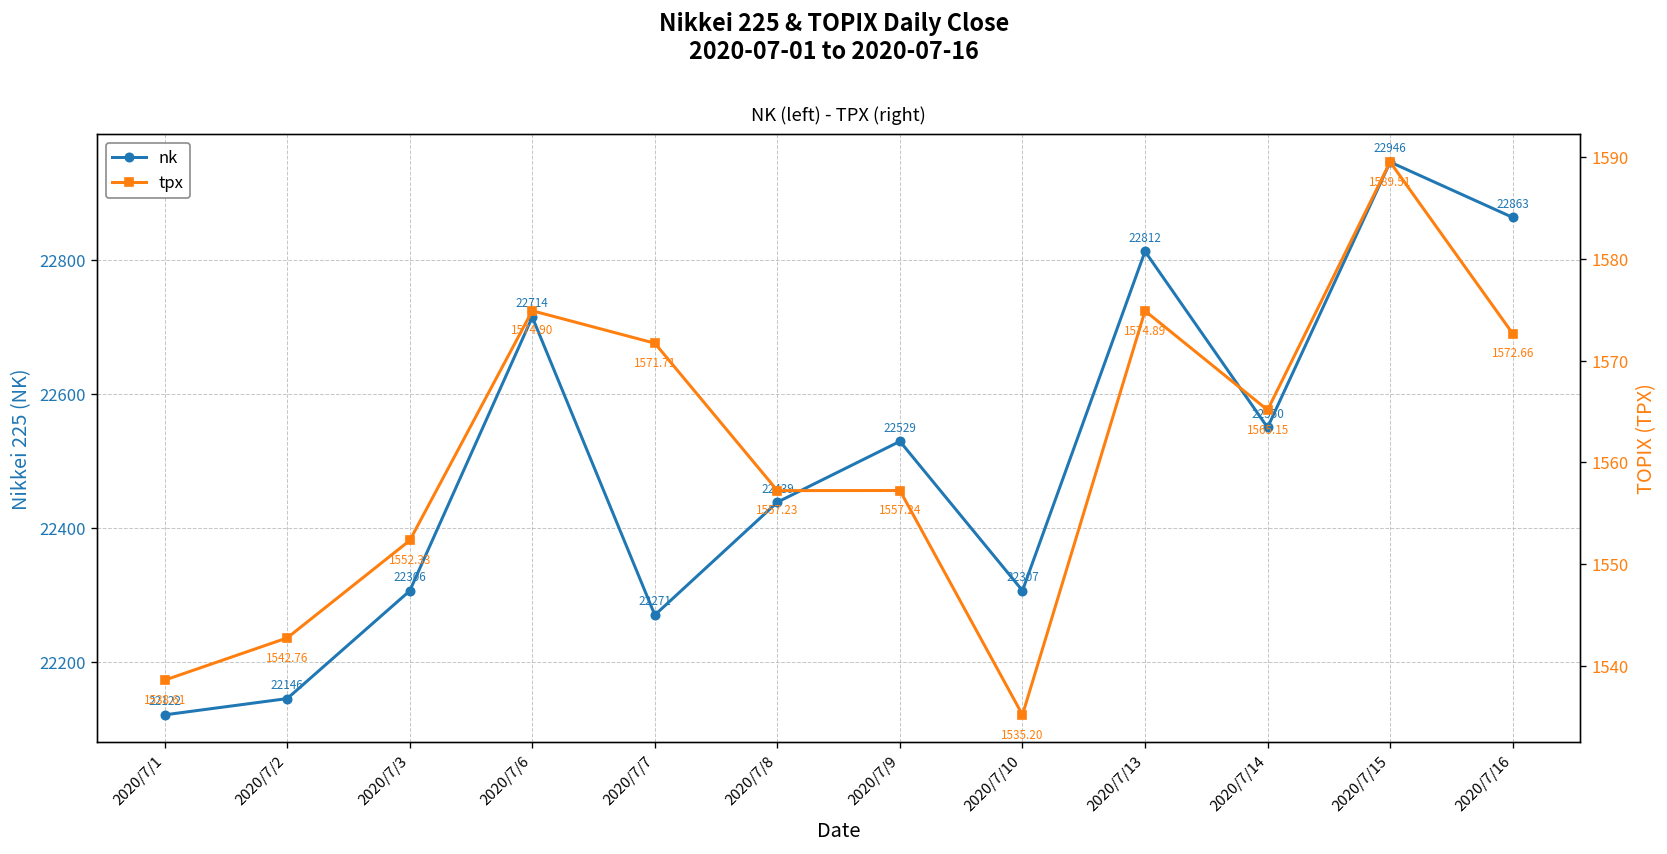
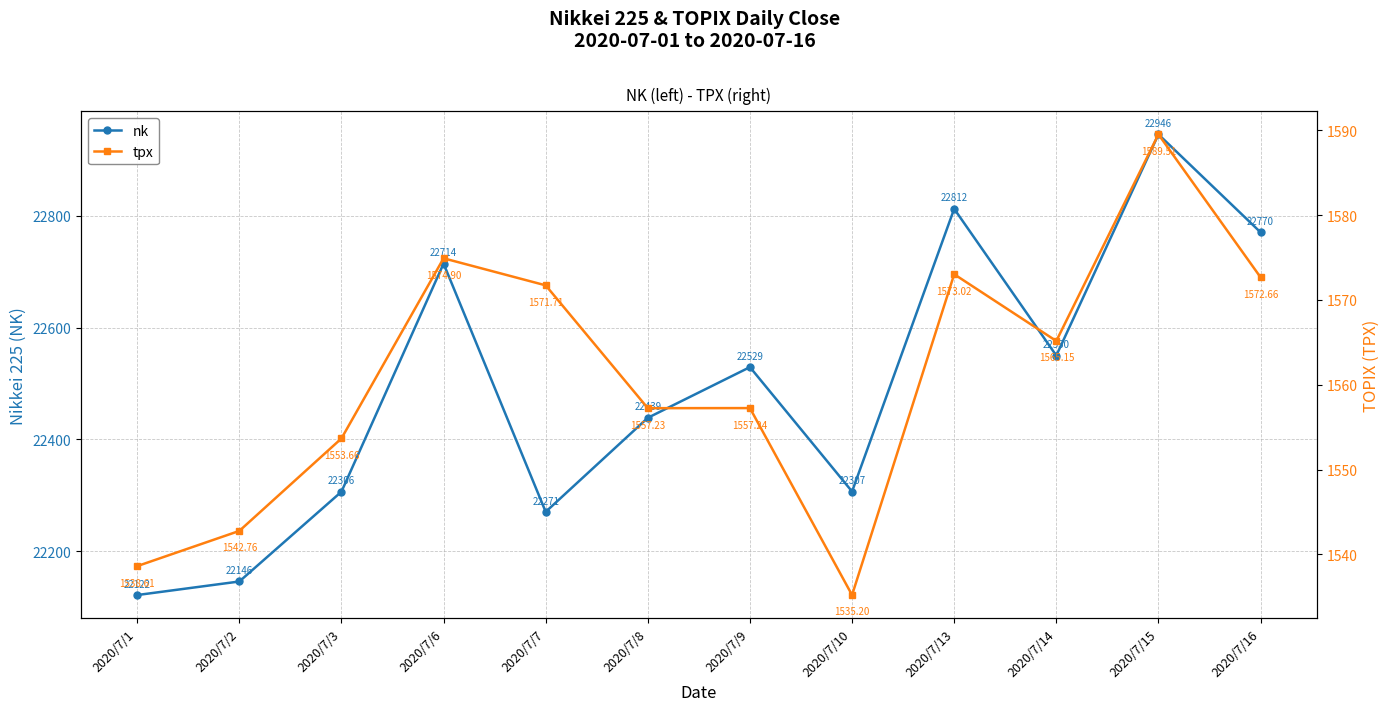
nk, 2020/7/16: 22863 -> 22770
tpx, 2020/7/3: 1552.33 -> 1553.66
tpx, 2020/7/13: 1574.89 -> 1573.02
